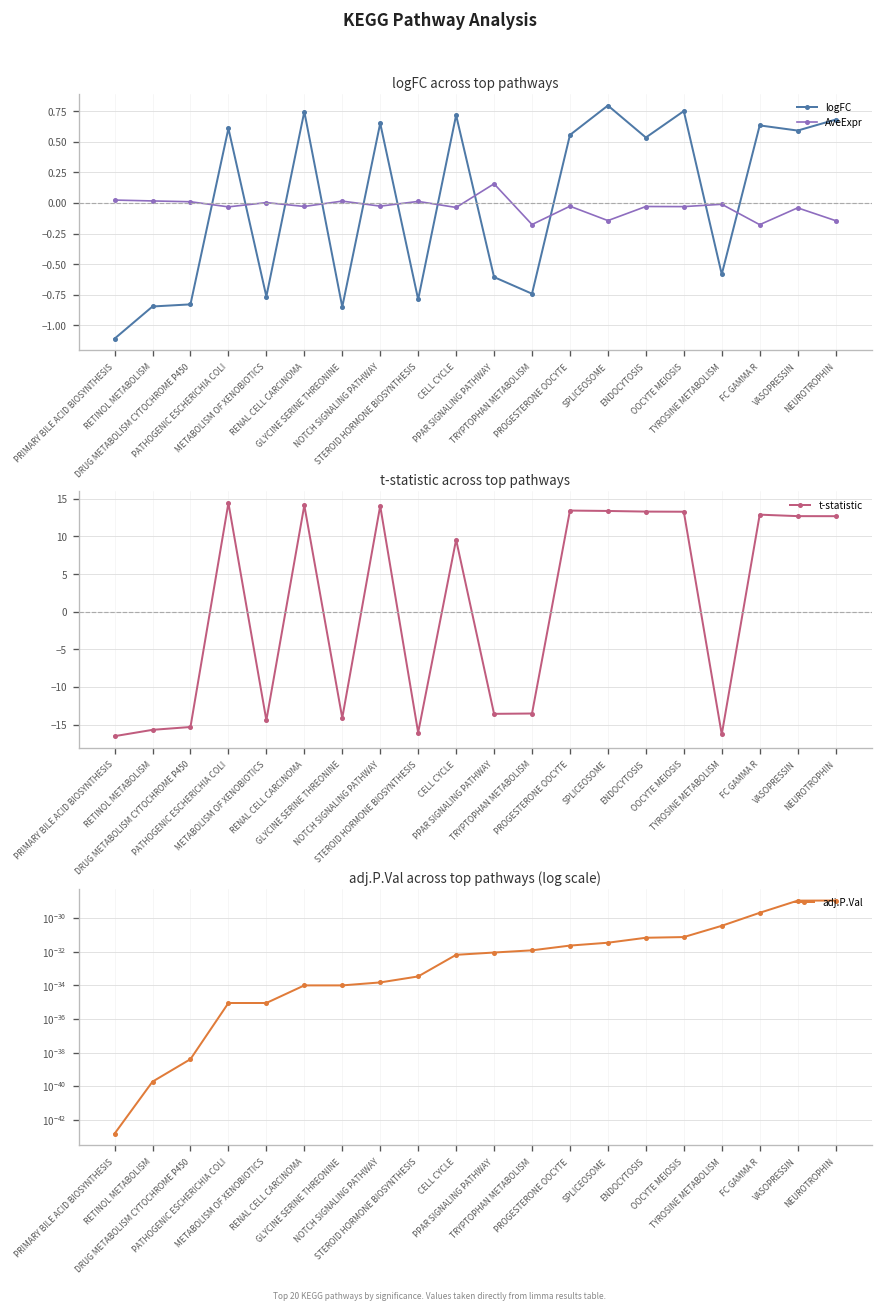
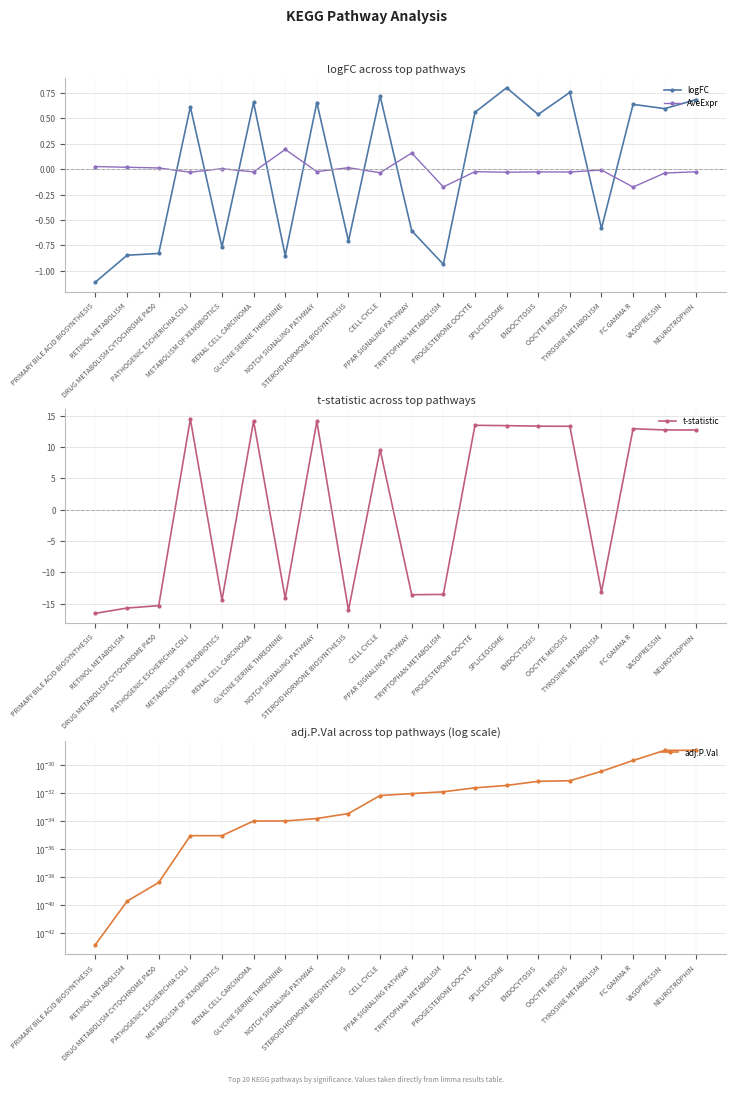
logFC across top pathways, logFC, RENAL CELL CARCINOMA: 0.75 -> 0.65
logFC across top pathways, AveExpr, GLYCINE SERINE THREONINE: 0.02 -> 0.19
logFC across top pathways, logFC, STEROID HORMONE BIOSYNTHESIS: -0.79 -> -0.71
logFC across top pathways, logFC, TRYPTOPHAN METABOLISM: -0.74 -> -0.93
logFC across top pathways, AveExpr, SPLICEOSOME: -0.14 -> -0.03
logFC across top pathways, AveExpr, NEUROTROPHIN: -0.14 -> -0.03
t-statistic across top pathways, TYROSINE METABOLISM: -16 -> -13
